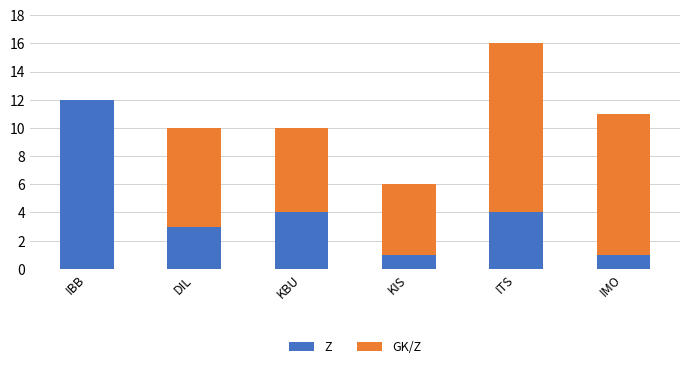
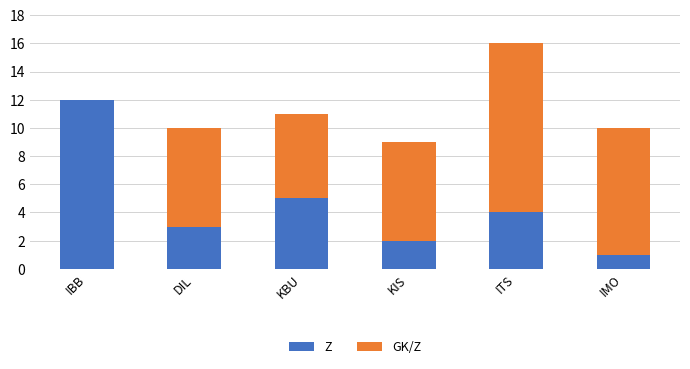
Z, KBU: 4 -> 5
Z, KIS: 1 -> 2
GK/Z, KIS: 5 -> 7
GK/Z, IMO: 10 -> 9
